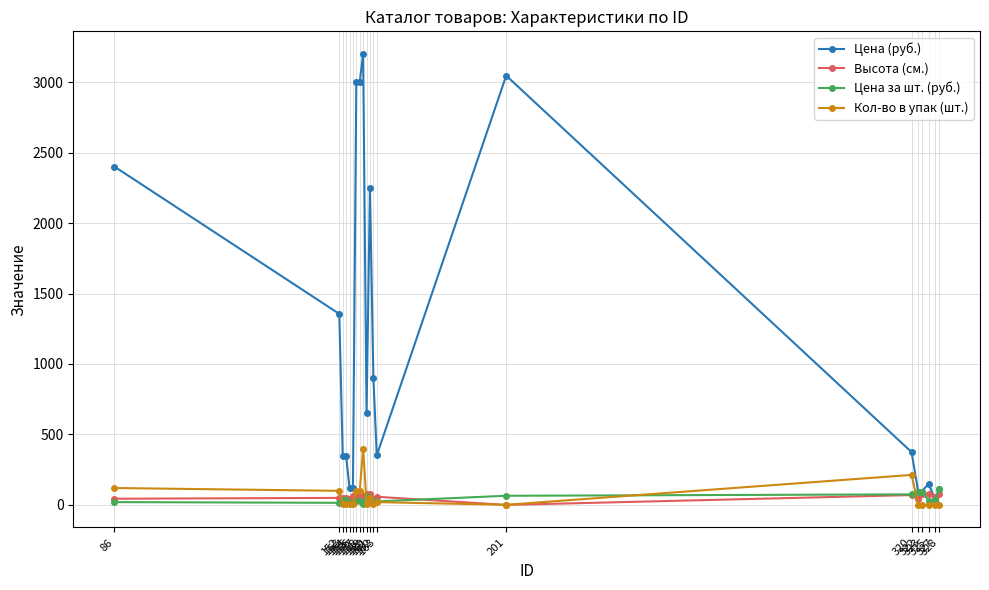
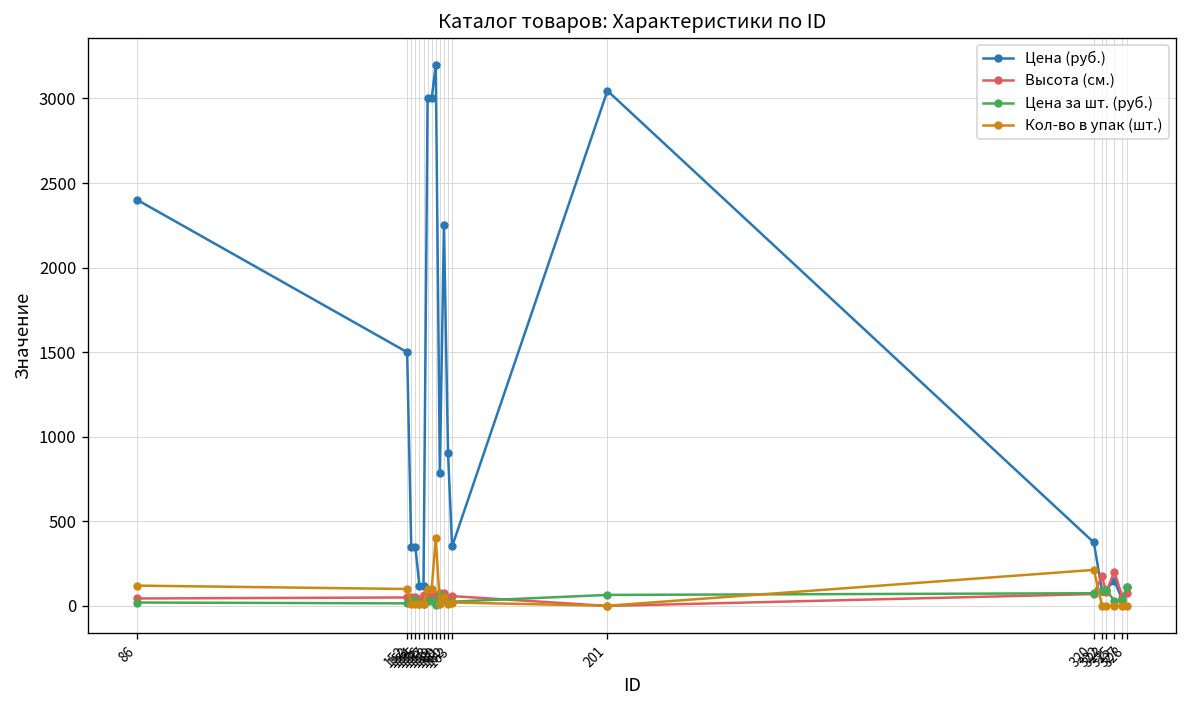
Цена (руб.), 152: 1360 -> 1500
Цена (руб.), 160: 650 -> 780
Высота (см.), 322: 40 -> 180
Высота (см.), 325: 80 -> 200
